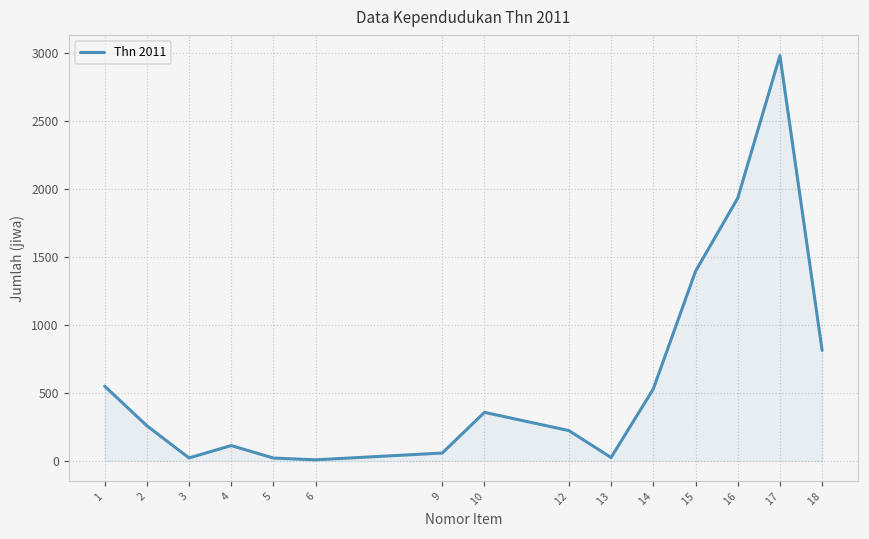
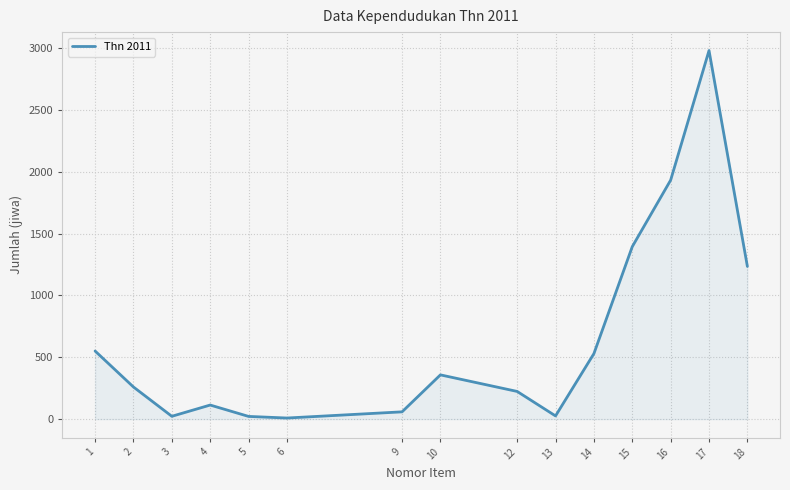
18: 810 -> 1240
